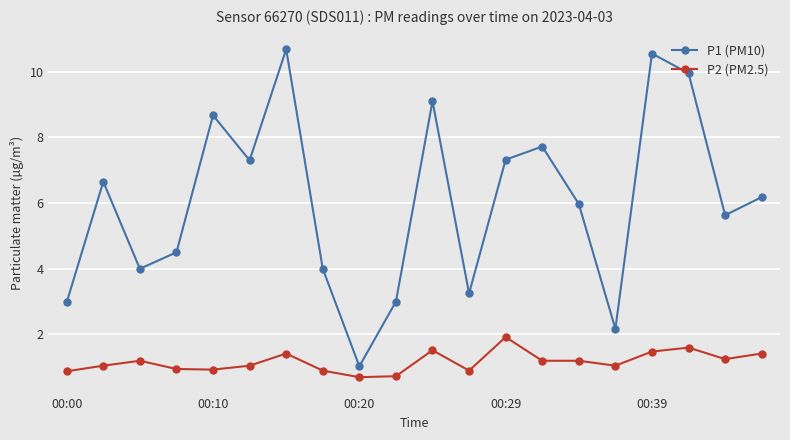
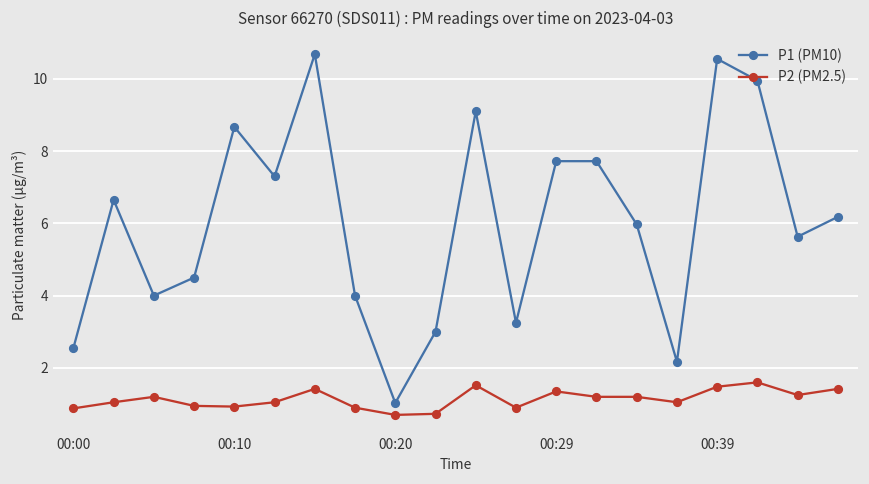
P1 (PM10), 00:00: 3.0 -> 2.6
P1 (PM10), 00:29: 7.3 -> 7.7
P2 (PM2.5), 00:29: 1.9 -> 1.4
